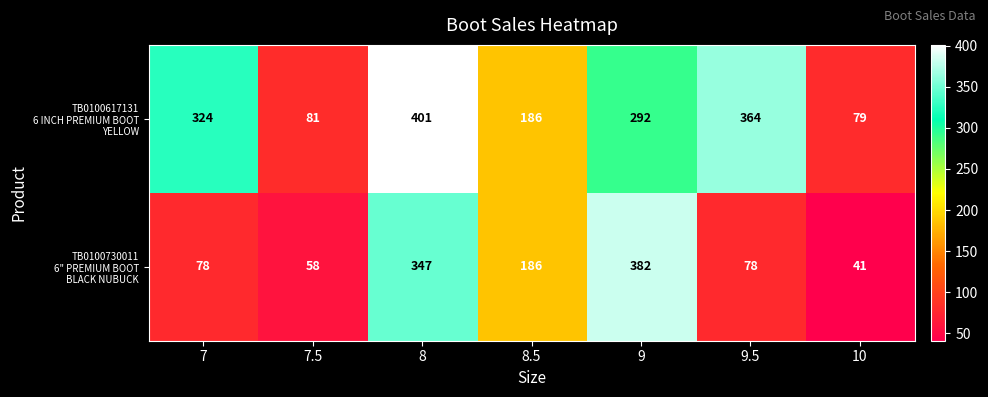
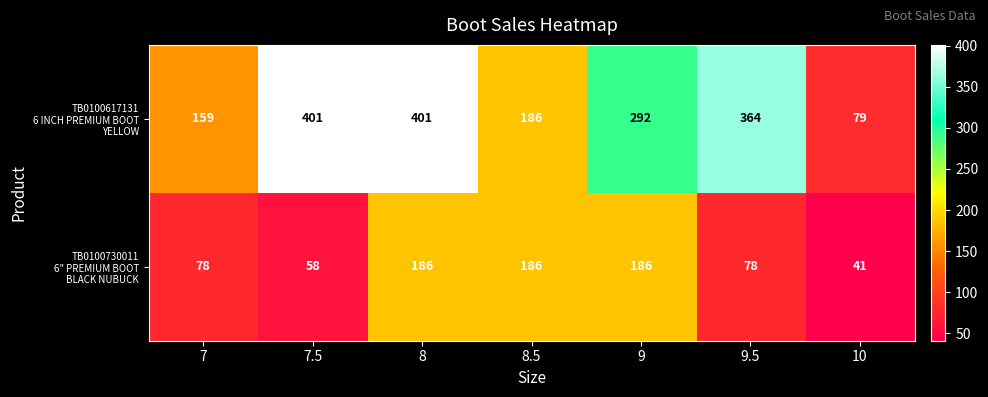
TB0100617131 6 INCH PREMIUM BOOT YELLOW, 7: 324 -> 159
TB0100617131 6 INCH PREMIUM BOOT YELLOW, 7.5: 81 -> 401
TB0100730011 6" PREMIUM BOOT BLACK NUBUCK, 8: 347 -> 186
TB0100730011 6" PREMIUM BOOT BLACK NUBUCK, 9: 382 -> 186
